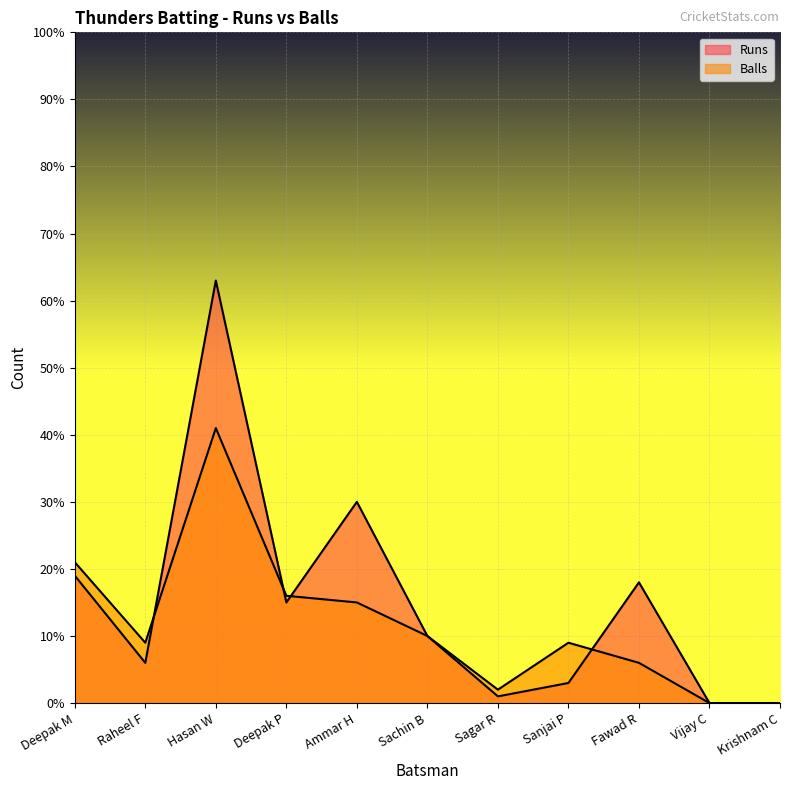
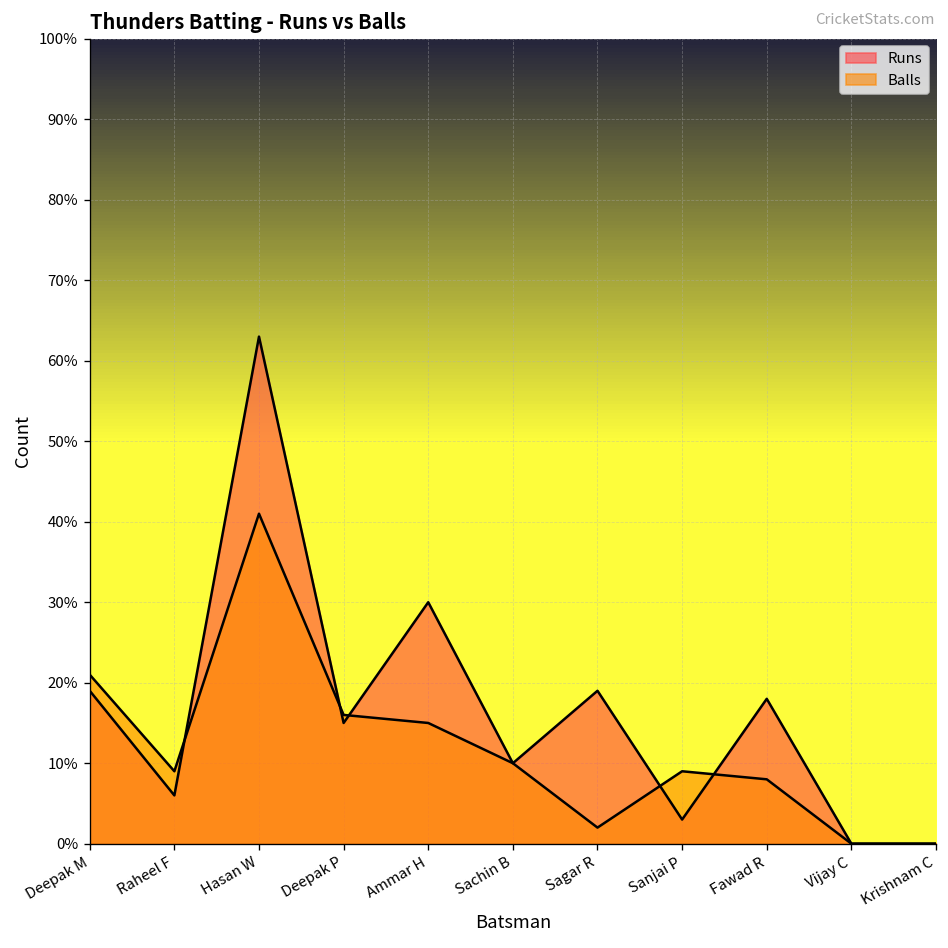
Runs, Sagar R: 1% -> 19%
Balls, Fawad R: 6% -> 8%
